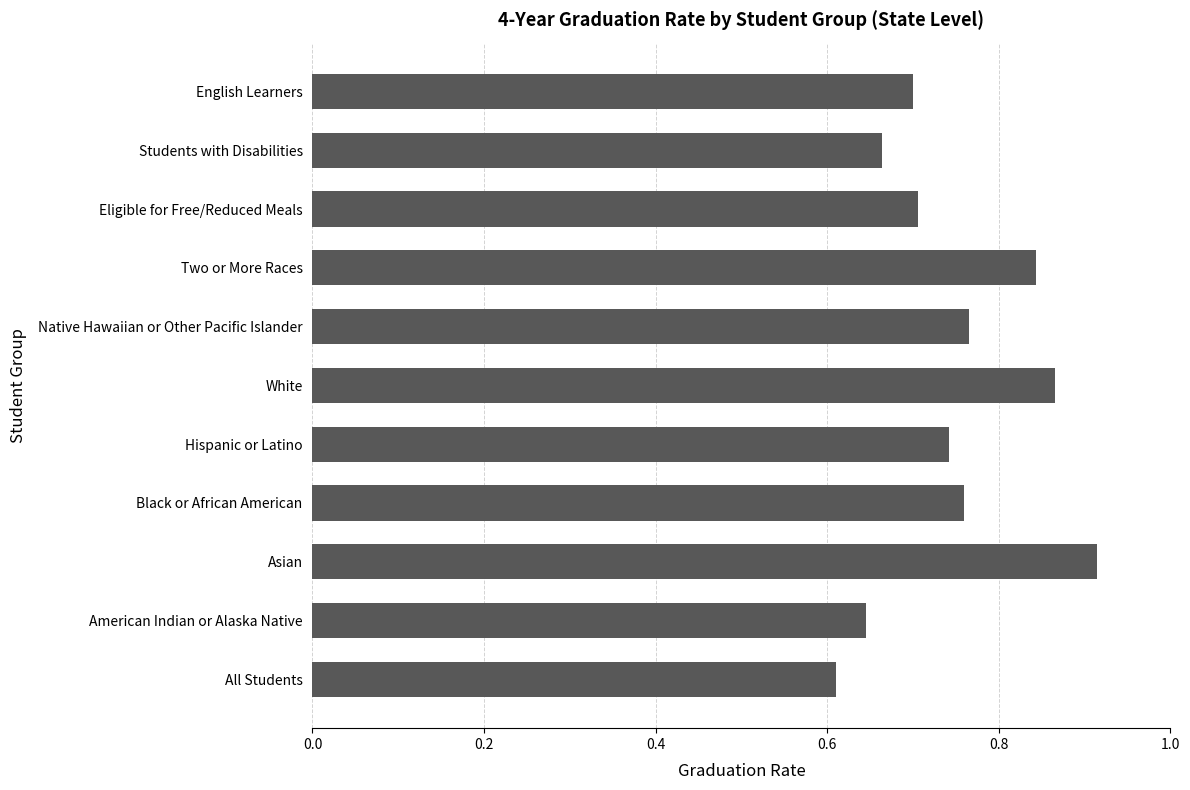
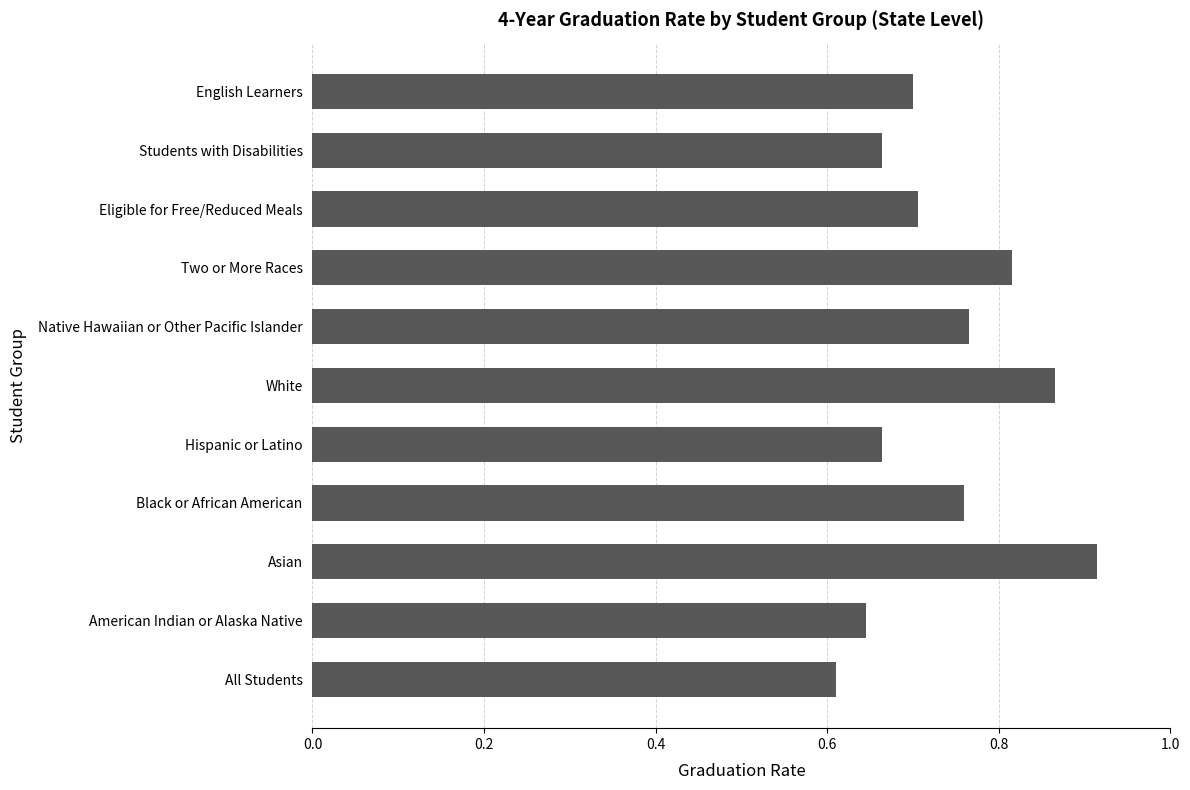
Two or More Races: 0.84 -> 0.82
Hispanic or Latino: 0.74 -> 0.66
